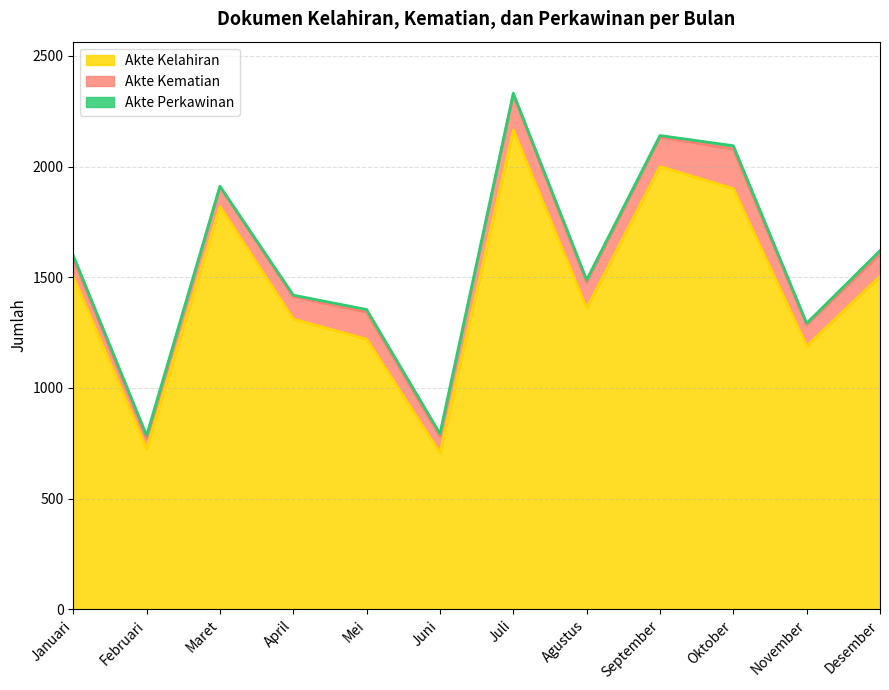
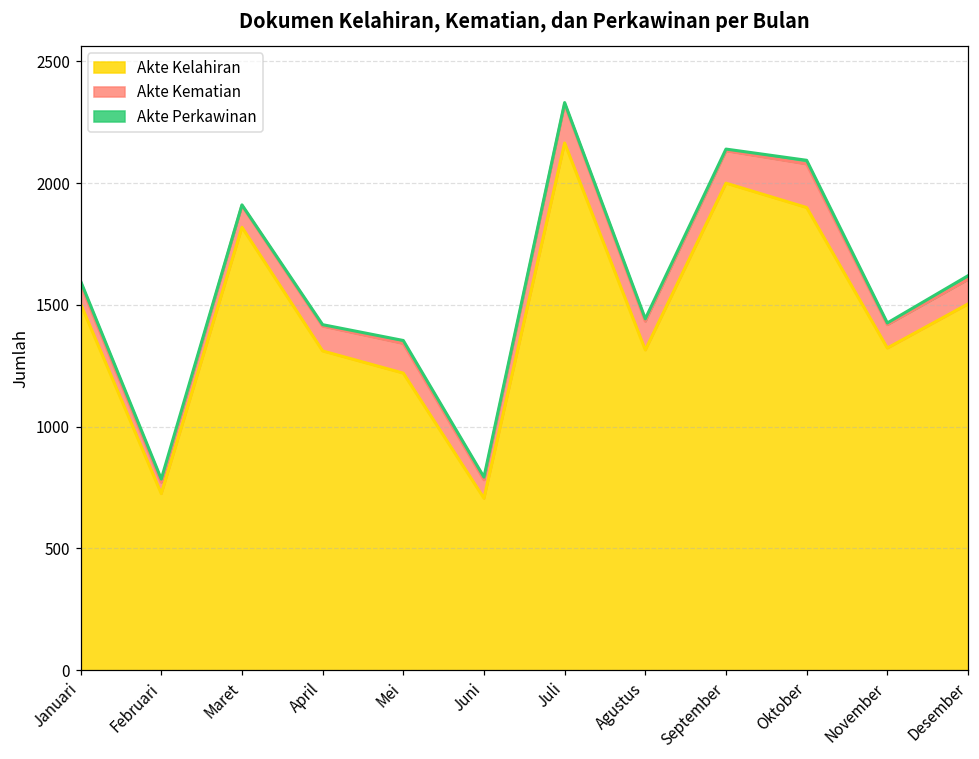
Akte Kelahiran, Agustus: 1360 -> 1320
Akte Kelahiran, November: 1190 -> 1320
